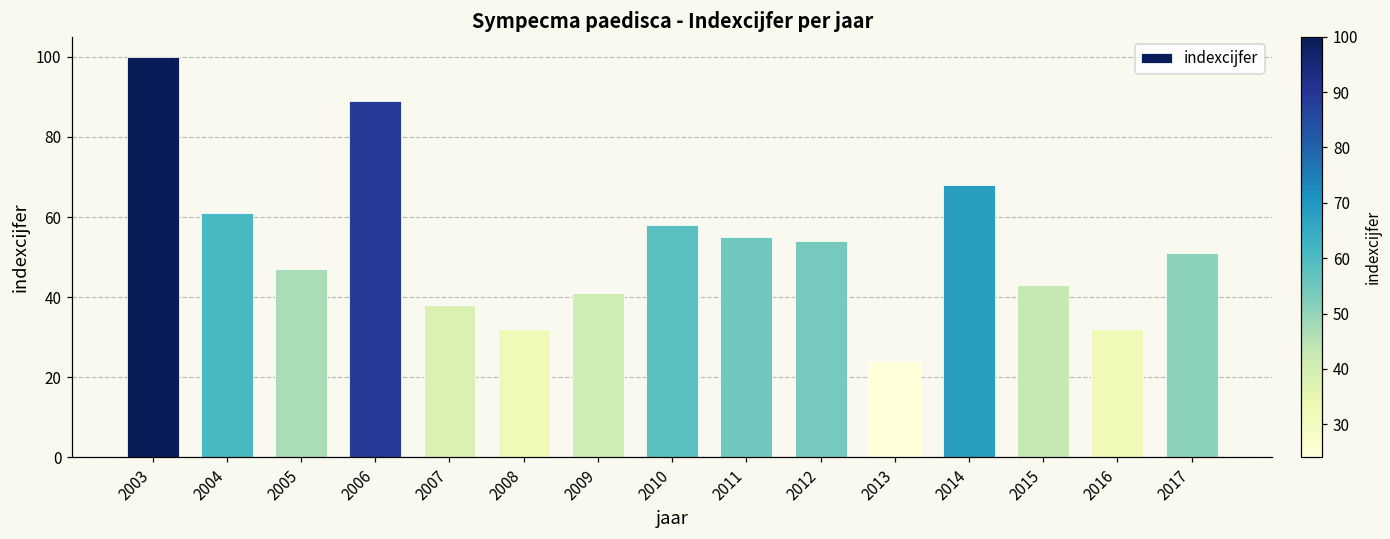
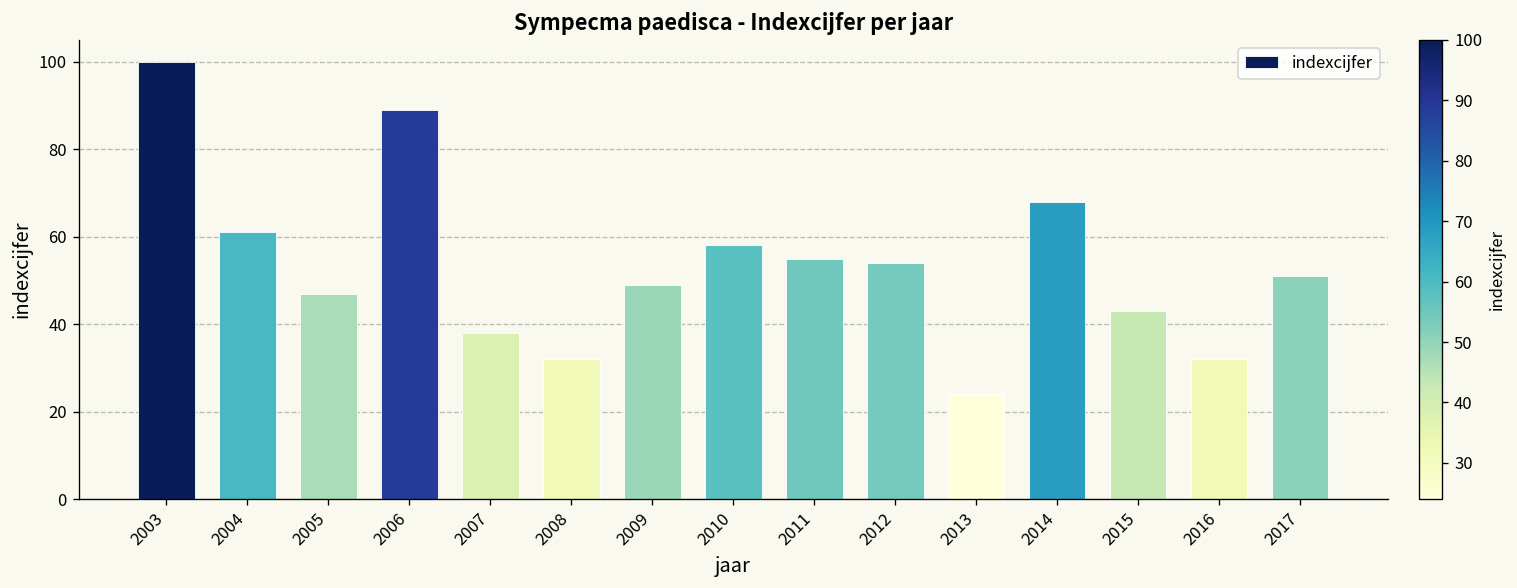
2009: 41 -> 49
